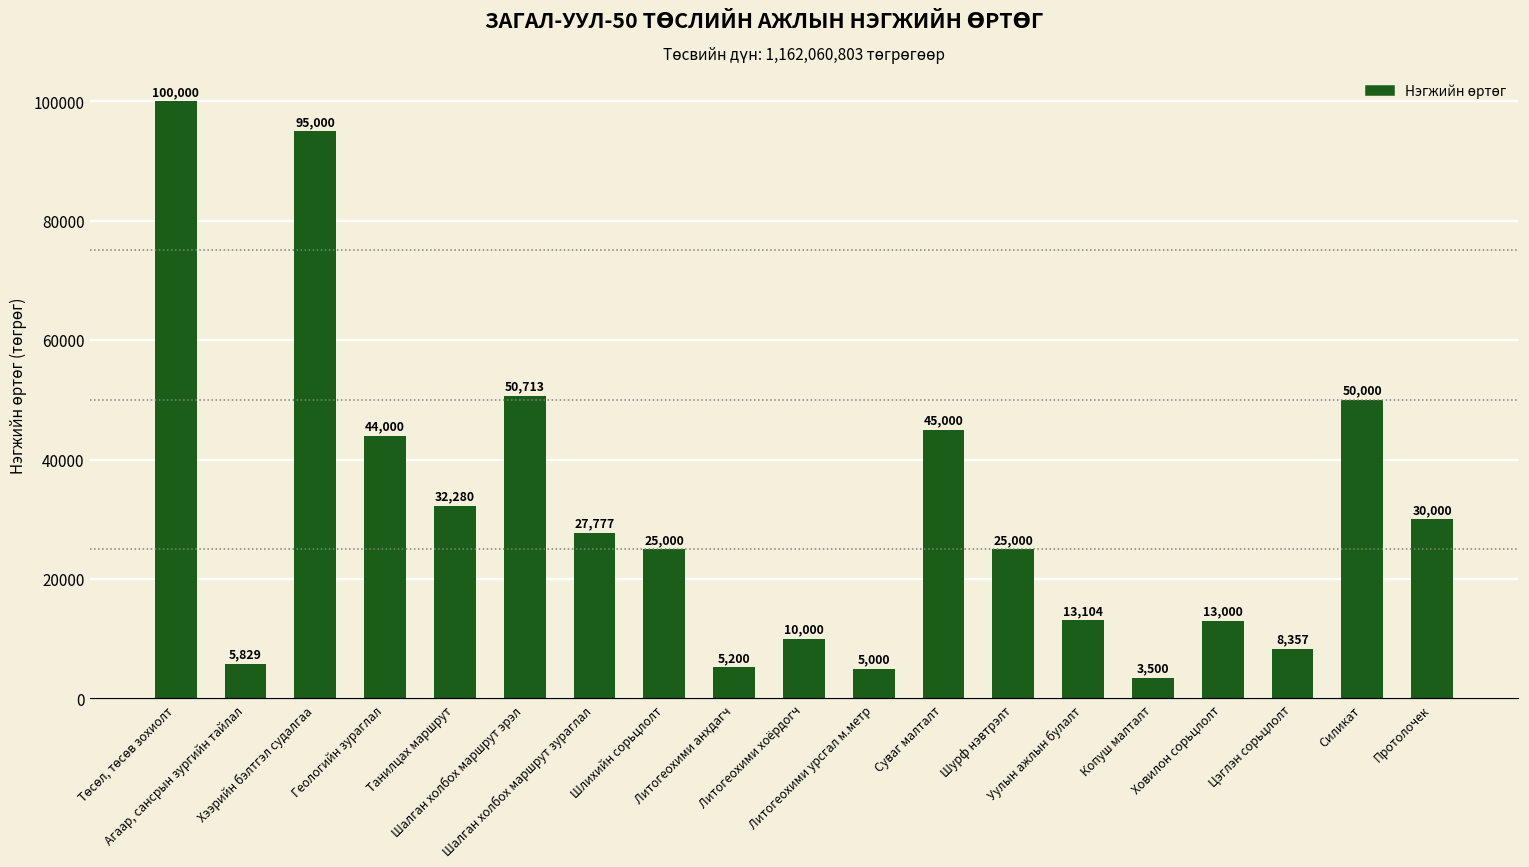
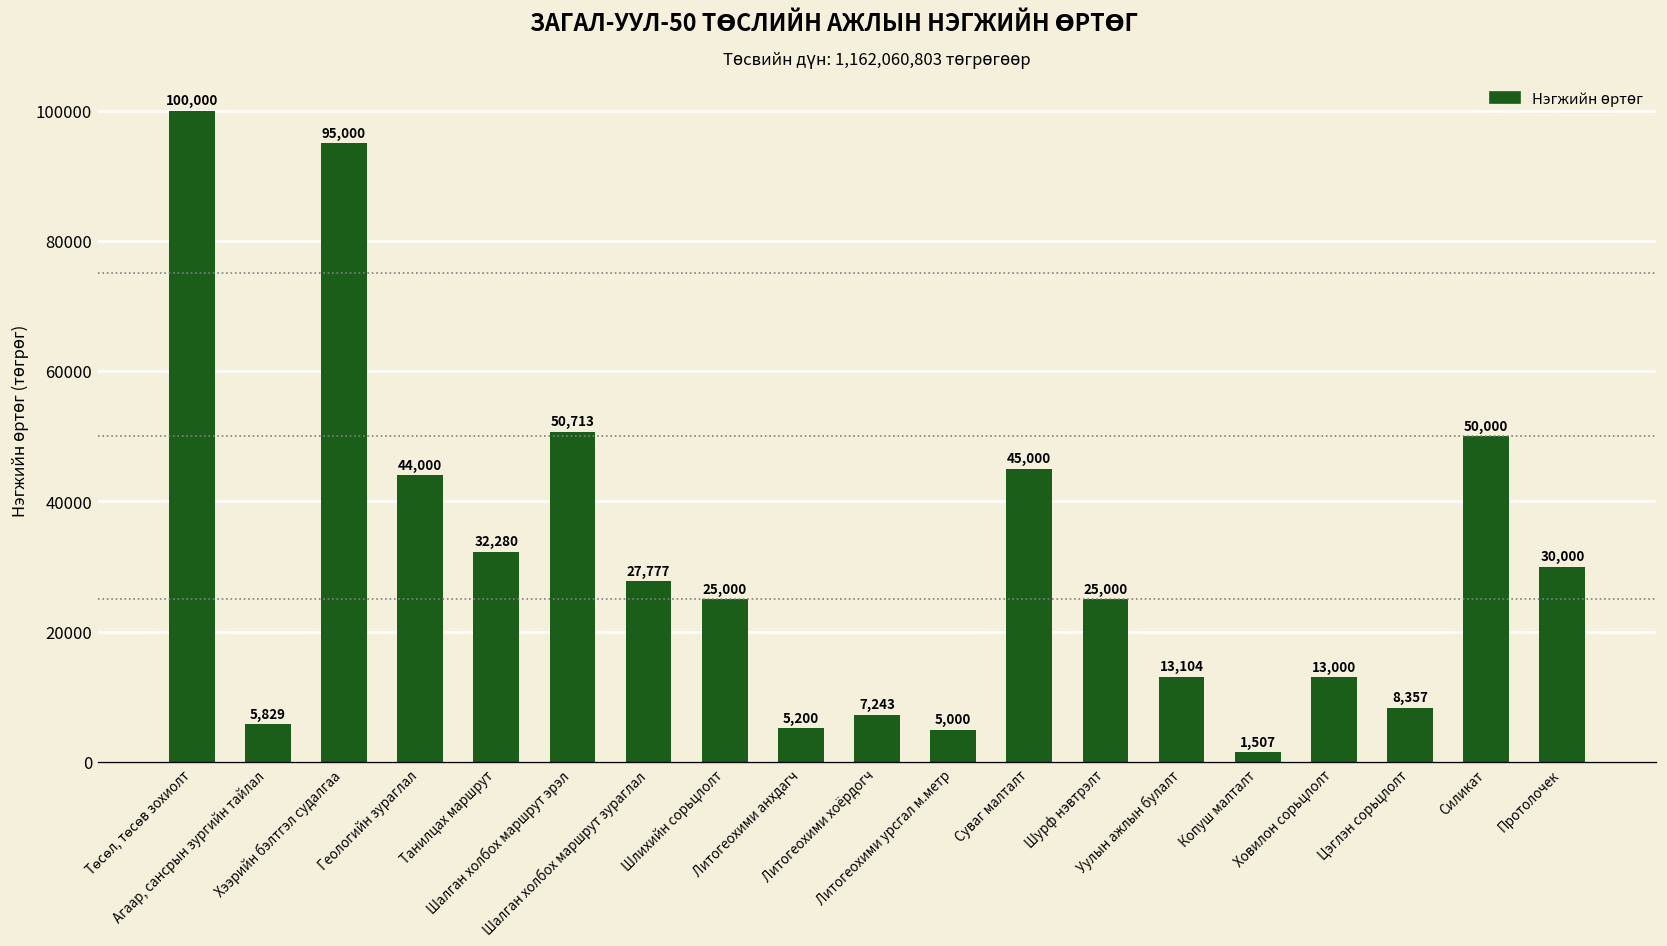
Литогеохими хоёрдогч: 10,000 -> 7,243
Копуш малталт: 3,500 -> 1,507
